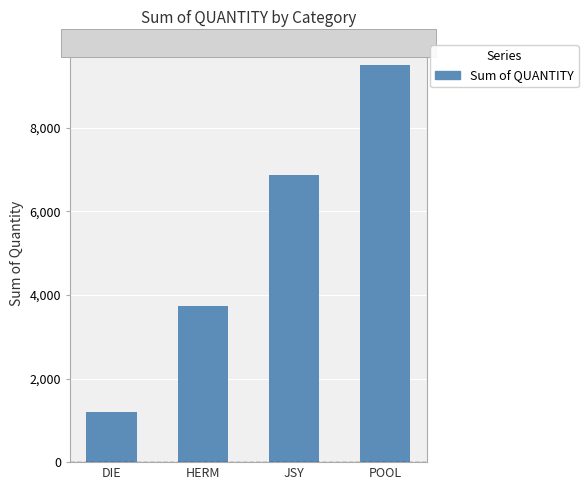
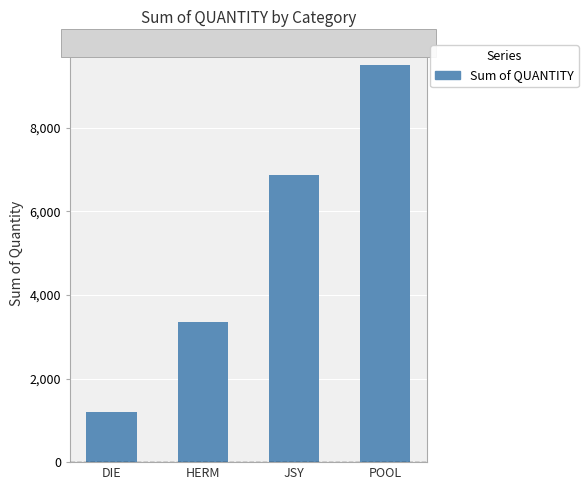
HERM: 3,700 -> 3,400
